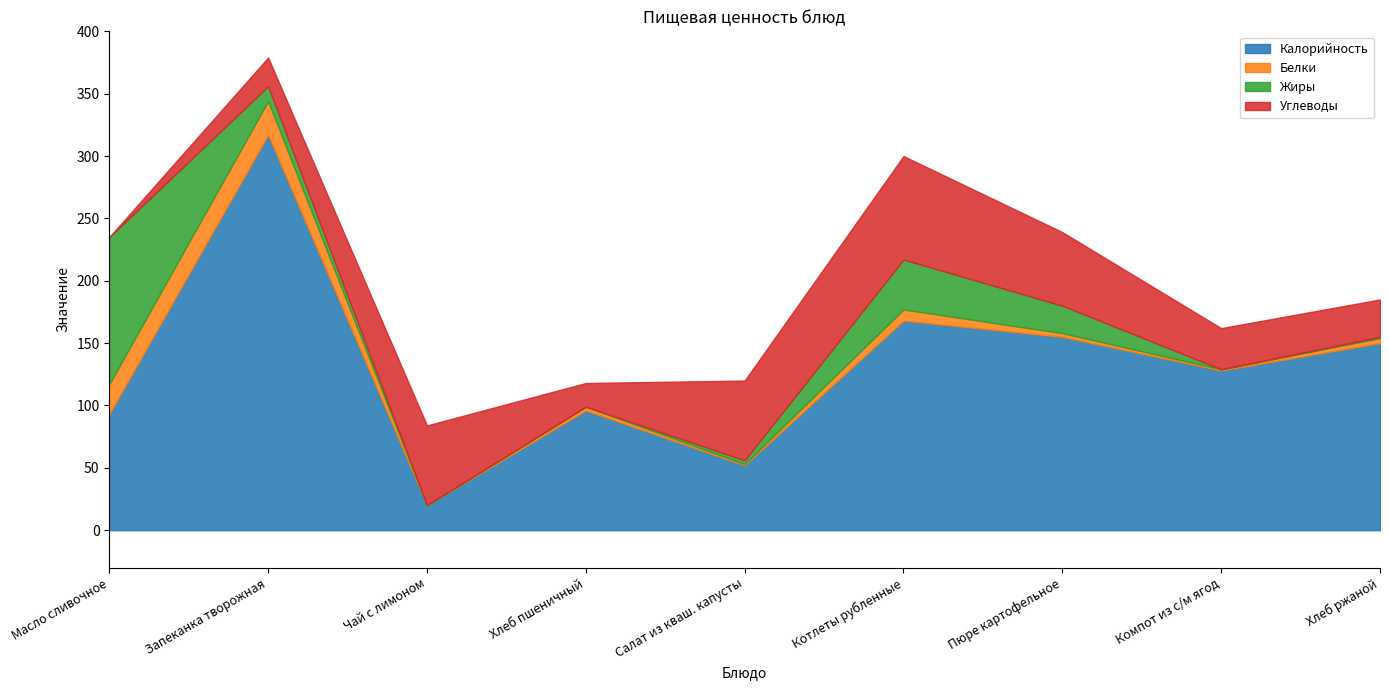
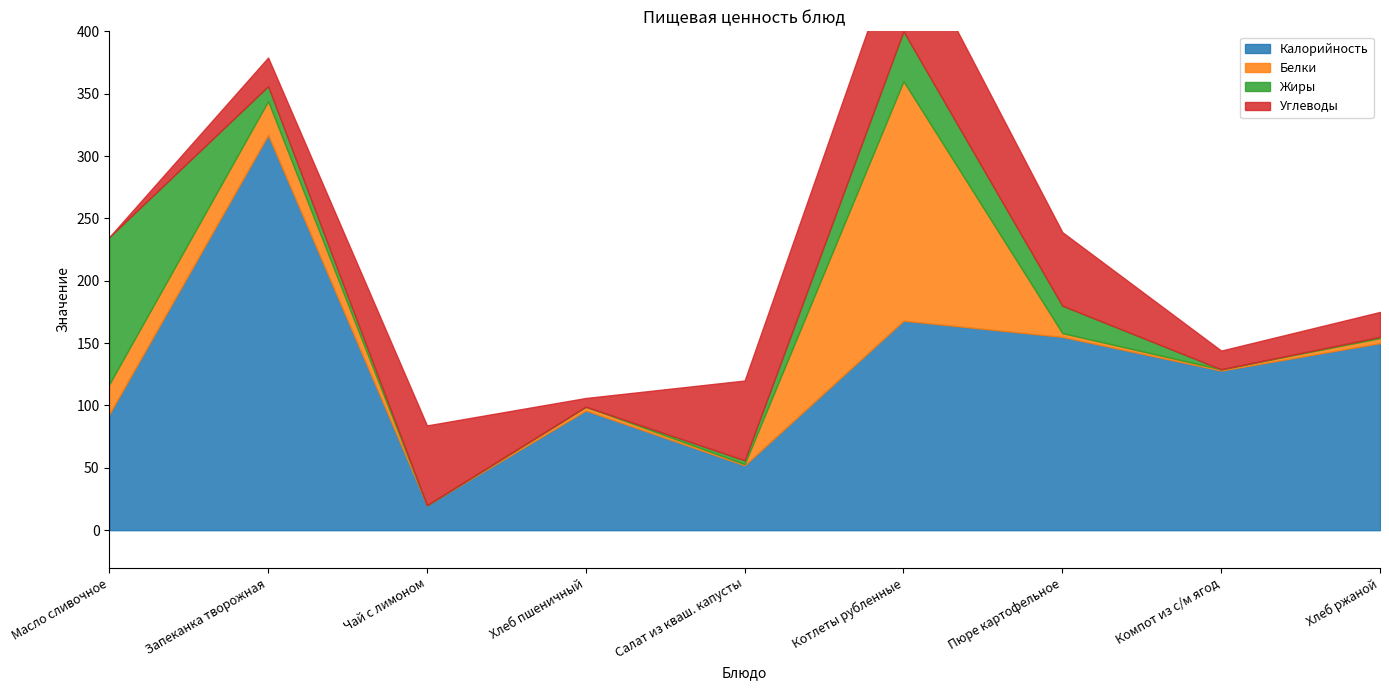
Углеводы, Хлеб пшеничный: 19 -> 7
Белки, Котлеты рубленные: 9 -> 192
Углеводы, Компот из с/м ягод: 33 -> 15
Углеводы, Хлеб ржаной: 30 -> 20
